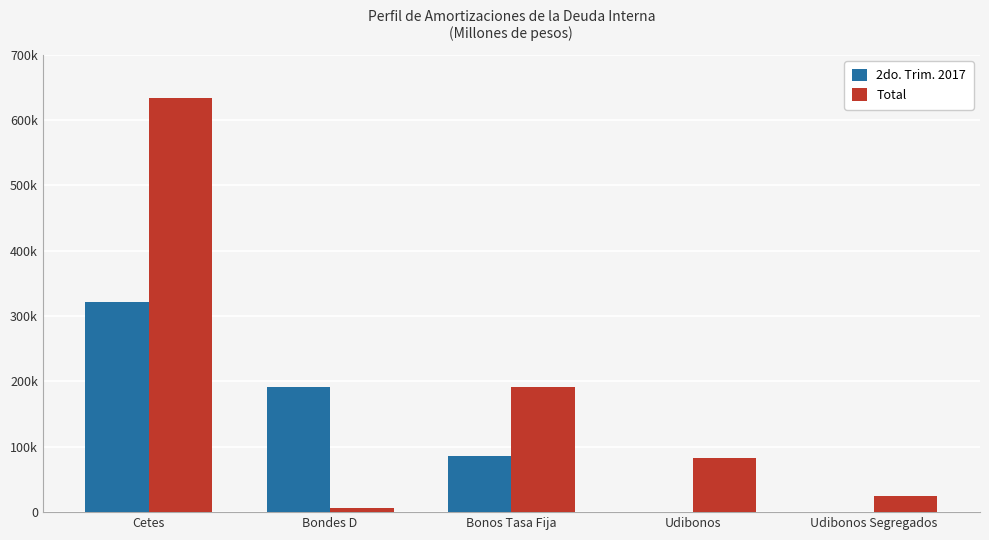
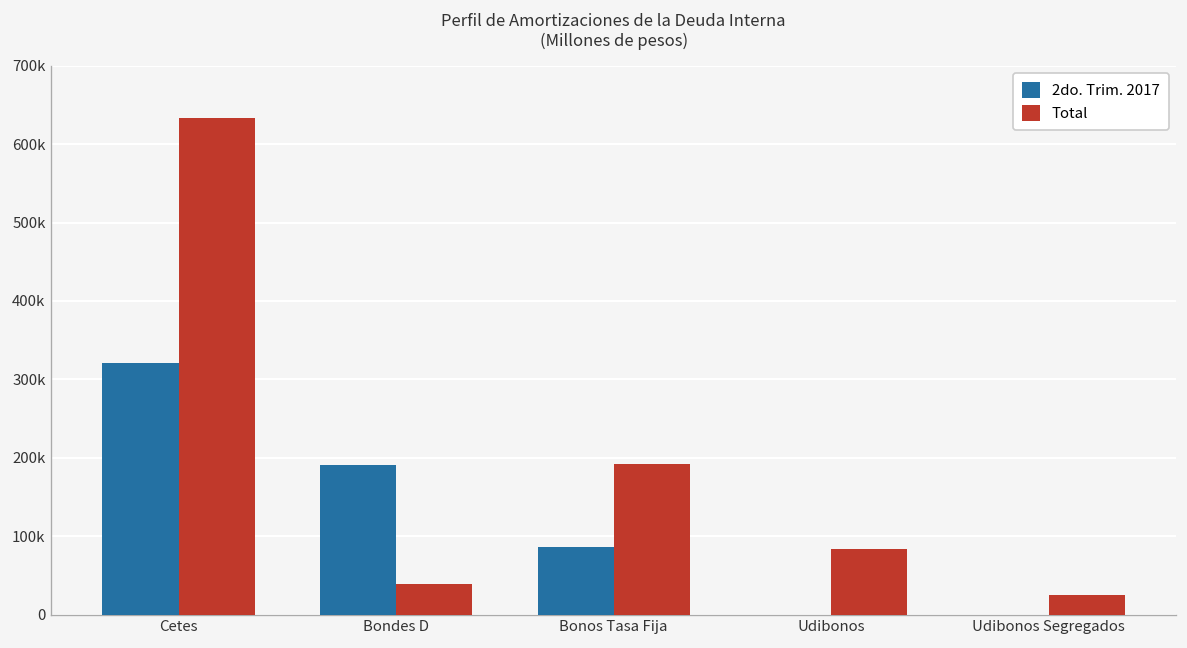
Total, Bondes D: 10000 -> 40000
